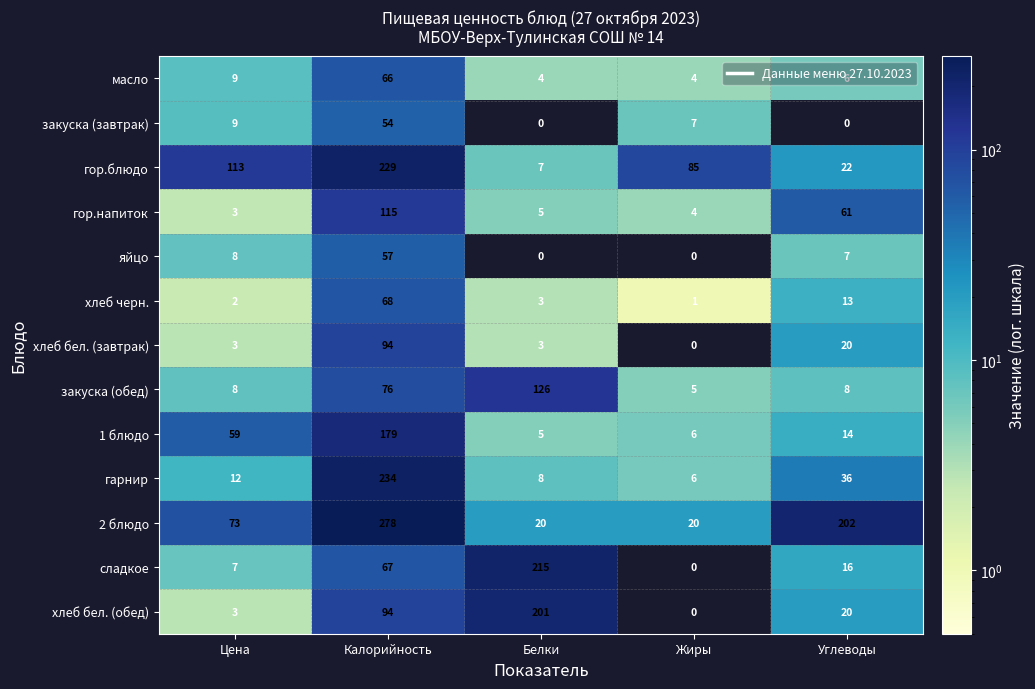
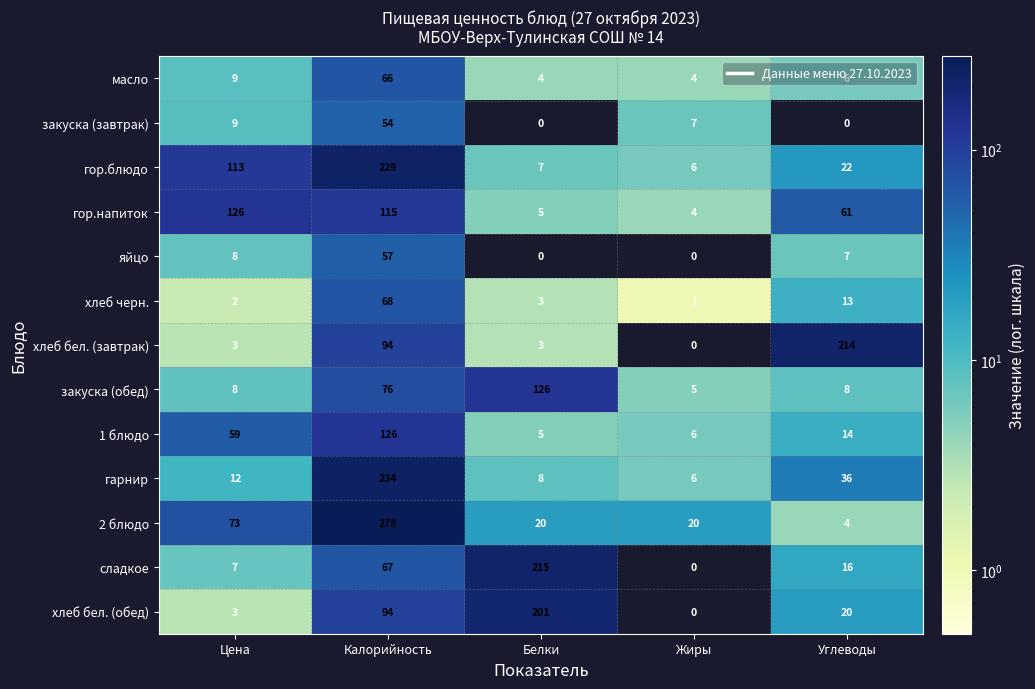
гор.блюдо, Жиры: 85 -> 6
гор.напиток, Цена: 3 -> 126
хлеб бел. (завтрак), Углеводы: 20 -> 214
1 блюдо, Калорийность: 179 -> 126
2 блюдо, Углеводы: 202 -> 4
